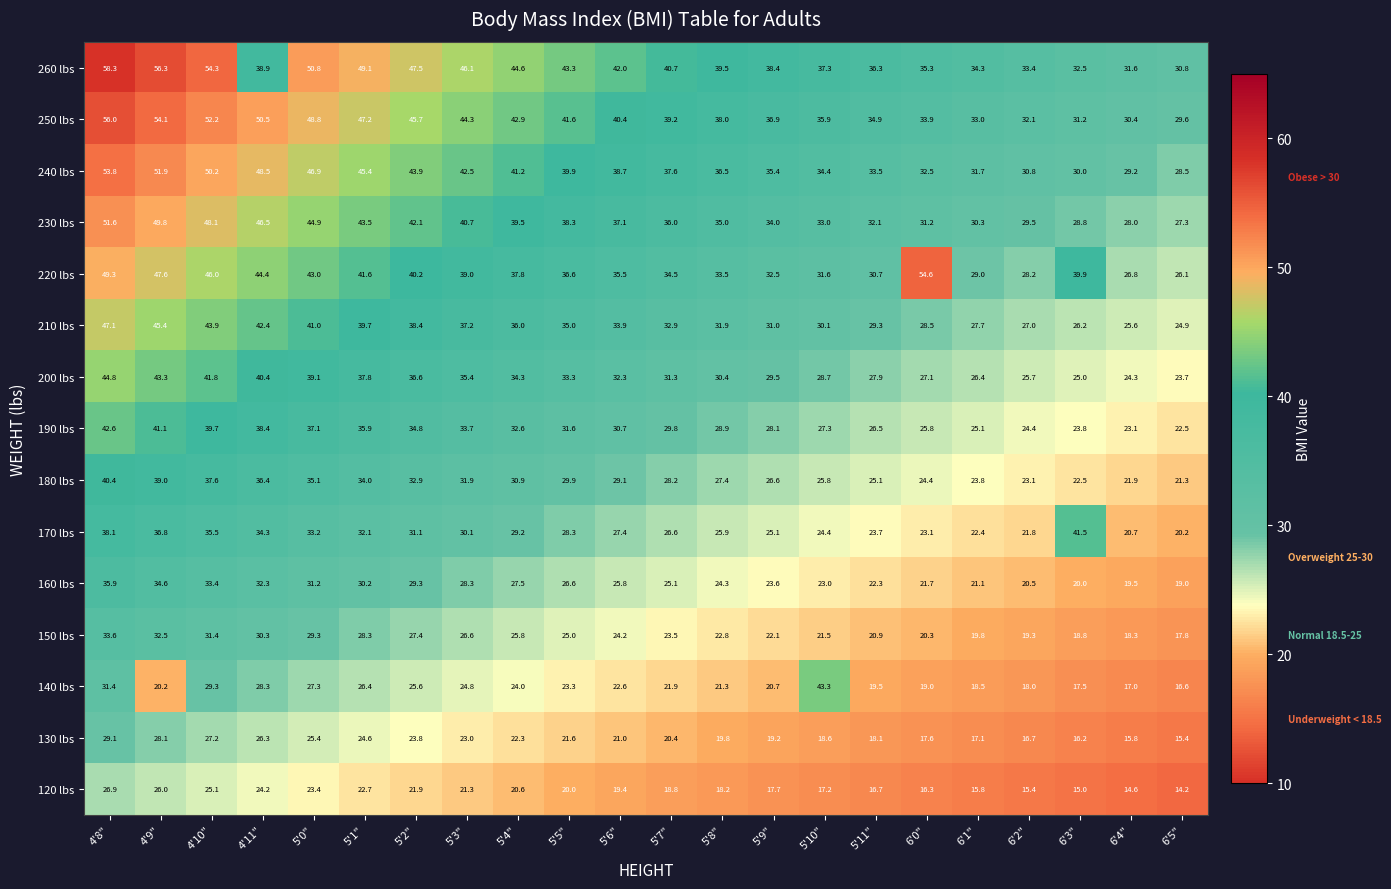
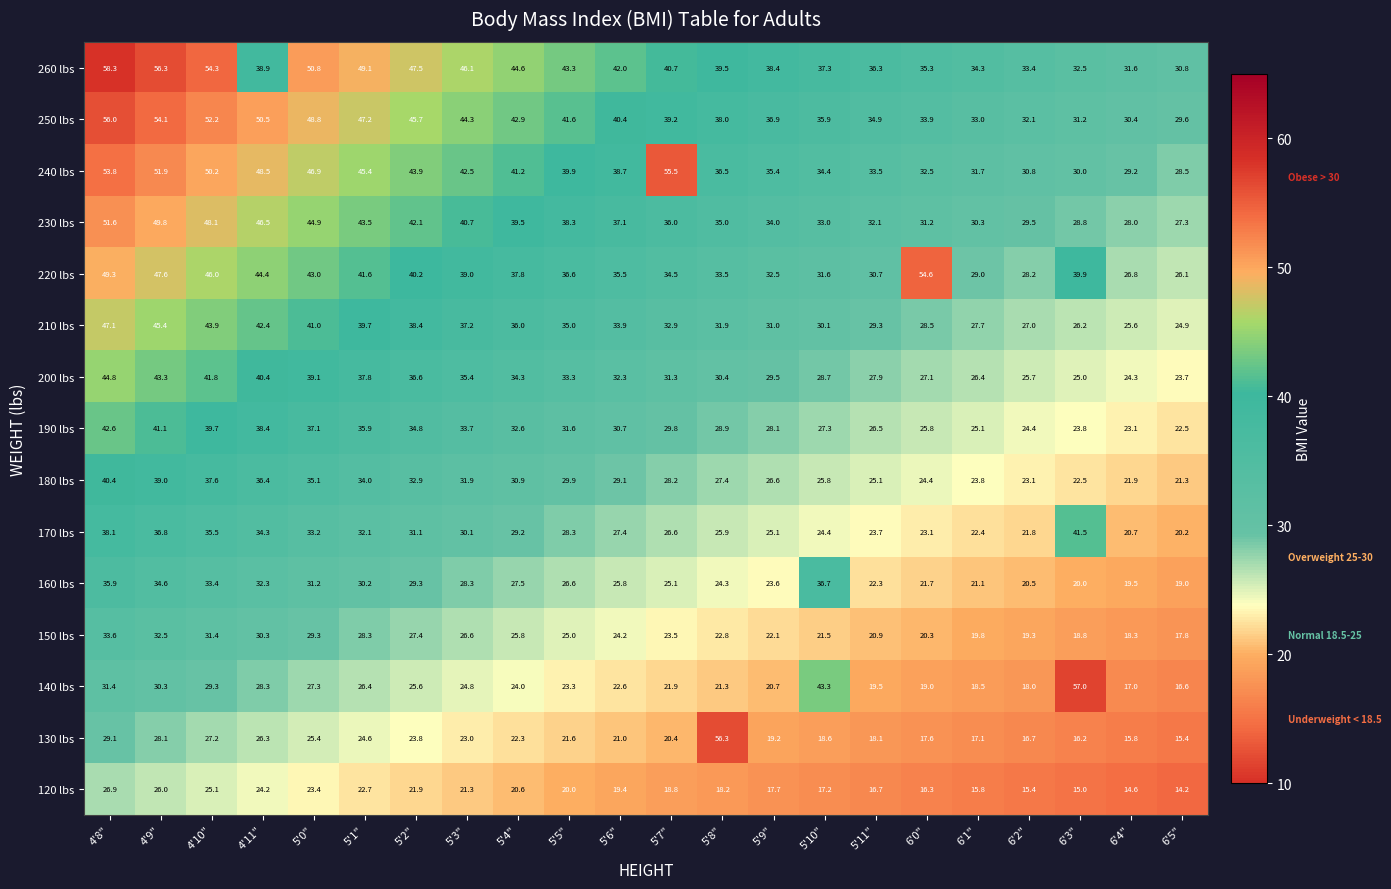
240 lbs, 5'7": 37.6 -> 55.5
160 lbs, 5'10": 23.0 -> 36.7
140 lbs, 4'9": 20.2 -> 30.3
140 lbs, 6'3": 17.5 -> 57.0
130 lbs, 5'8": 19.8 -> 56.3
